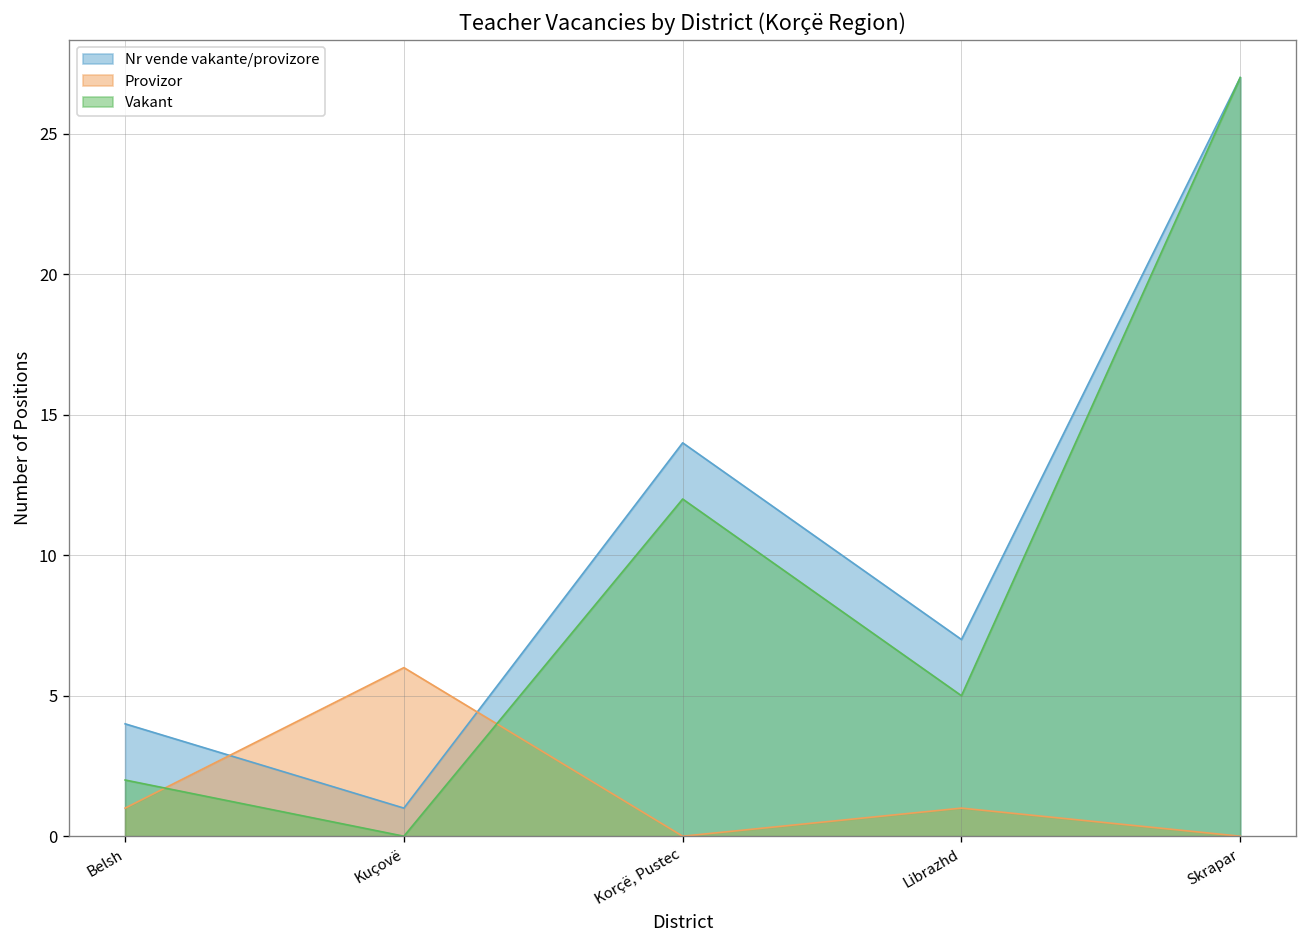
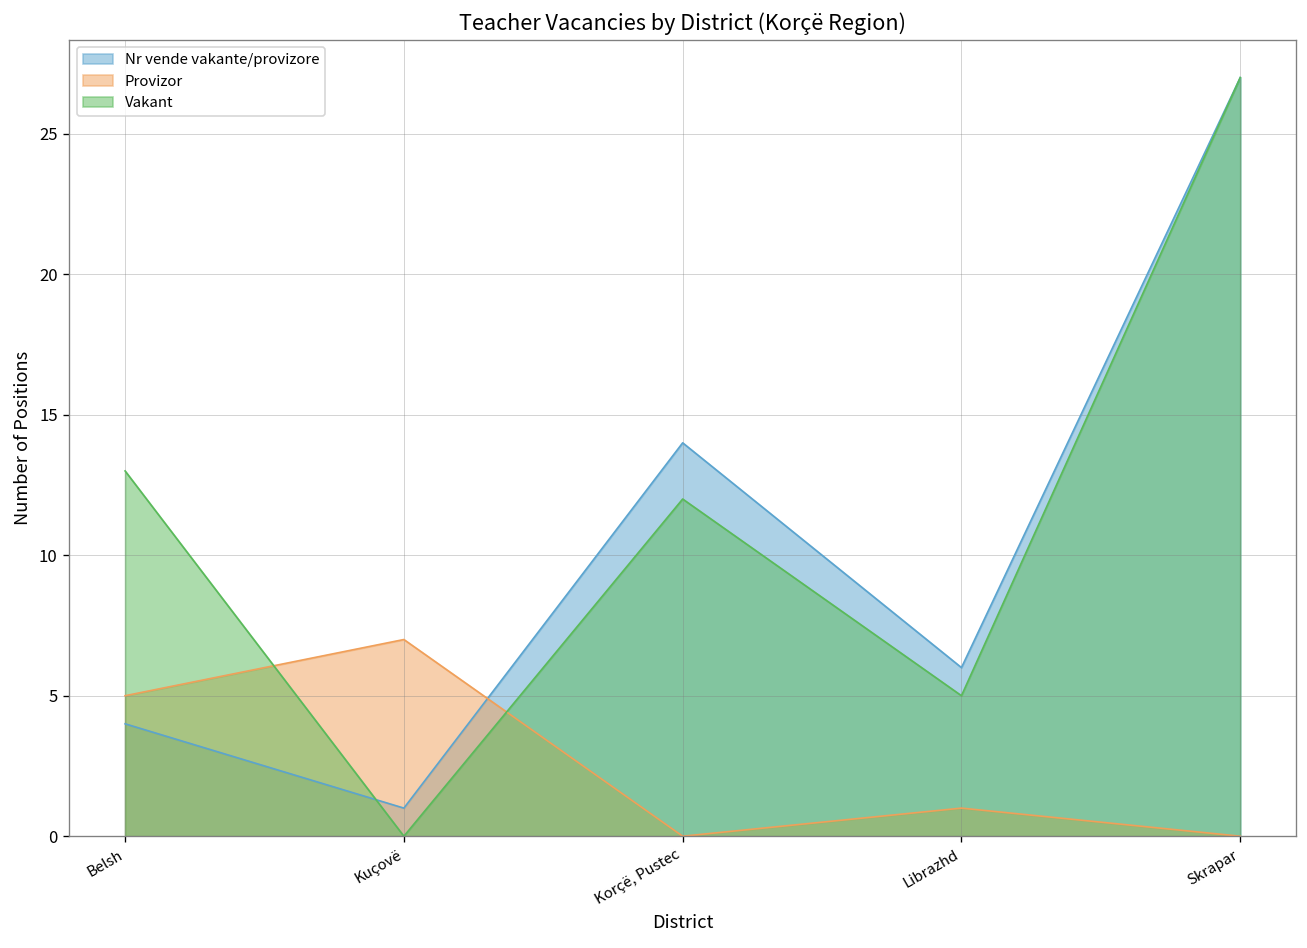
Provizor, Belsh: 1 -> 5
Vakant, Belsh: 2 -> 13
Provizor, Kuçovë: 6 -> 7
Nr vende vakante/provizore, Librazhd: 7 -> 6
